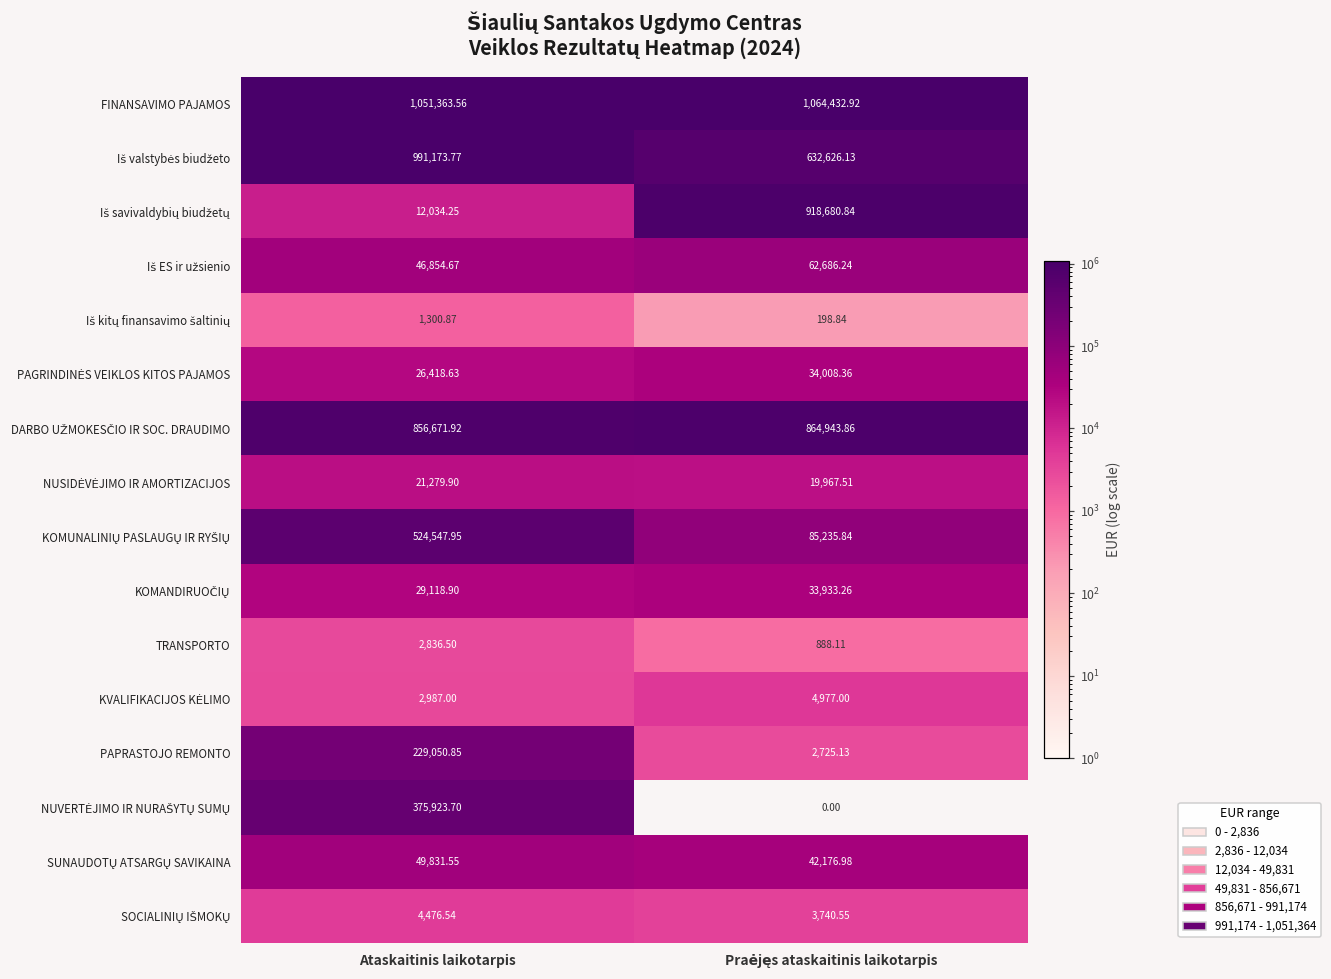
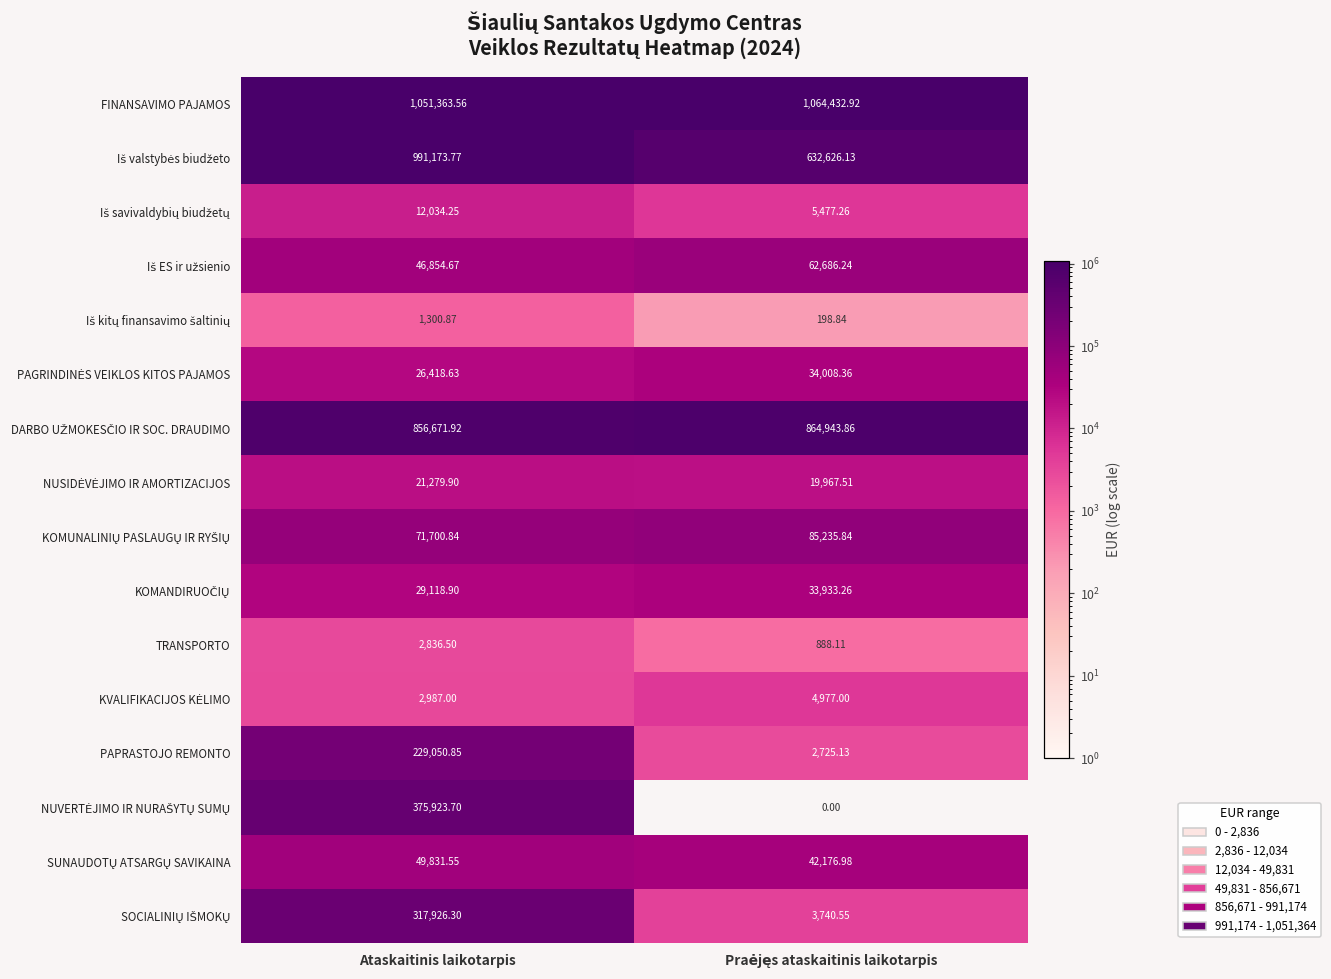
Iš savivaldybių biudžetų, Praėjęs ataskaitinis laikotarpis: 918,680.84 -> 5,477.26
KOMUNALINIŲ PASLAUGŲ IR RYŠIŲ, Ataskaitinis laikotarpis: 524,547.95 -> 71,700.84
SOCIALINIŲ IŠMOKŲ, Ataskaitinis laikotarpis: 4,476.54 -> 317,926.30
